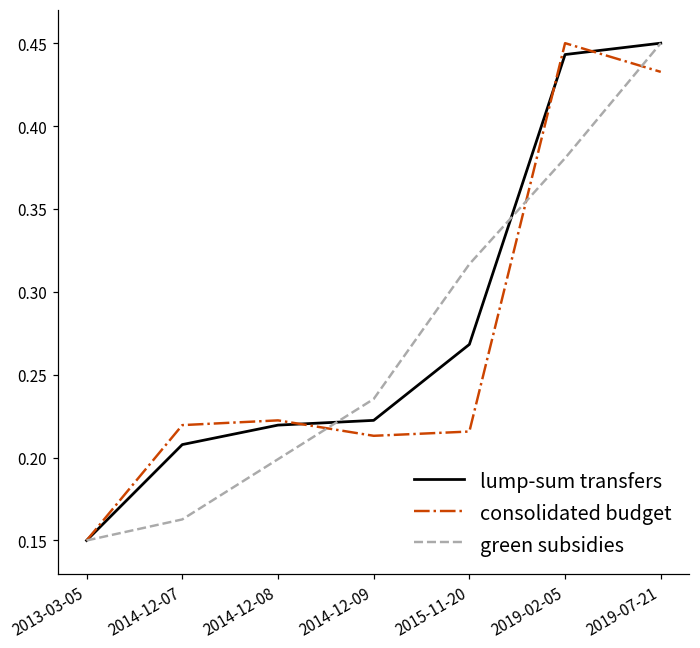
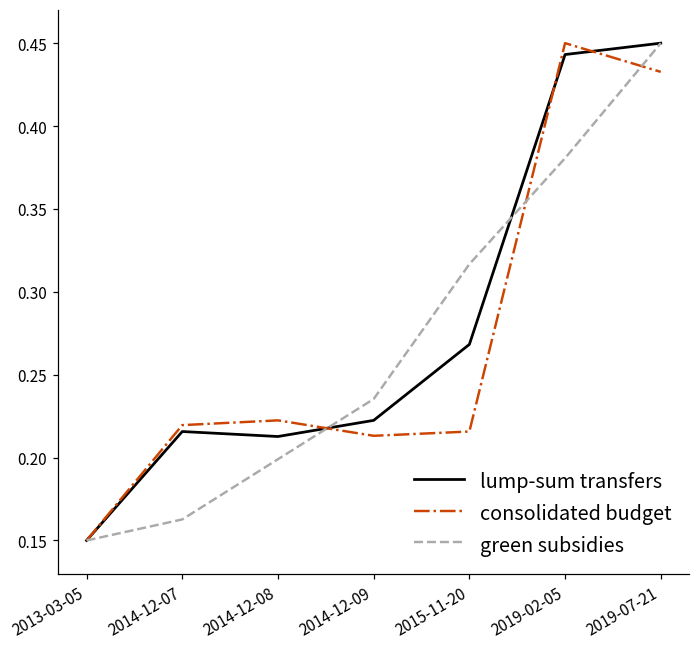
lump-sum transfers, 2014-12-07: 0.208 -> 0.216
lump-sum transfers, 2014-12-08: 0.220 -> 0.213
